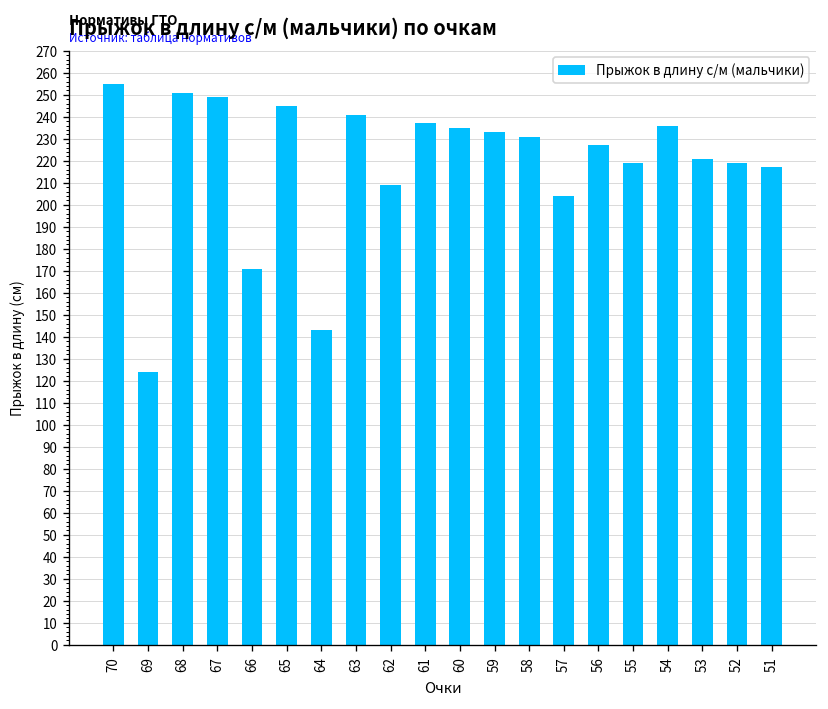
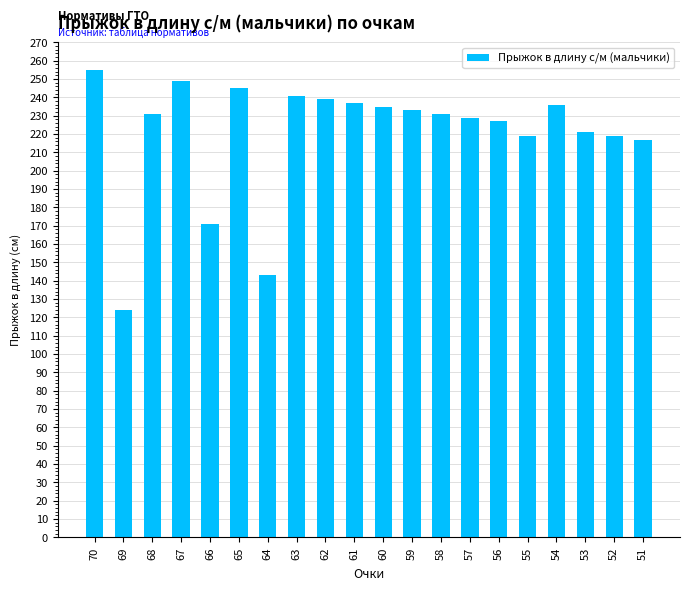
68: 251 -> 231
62: 209 -> 239
57: 204 -> 229
